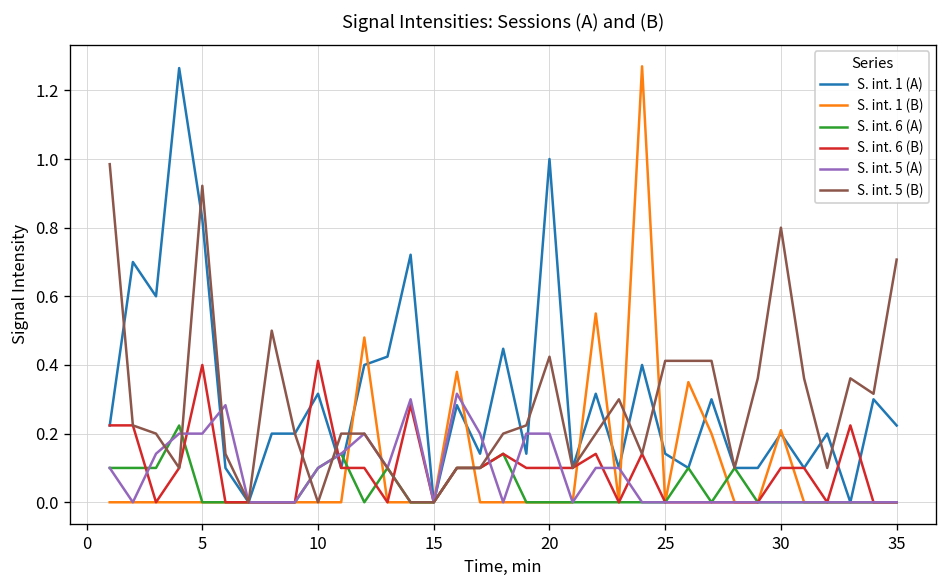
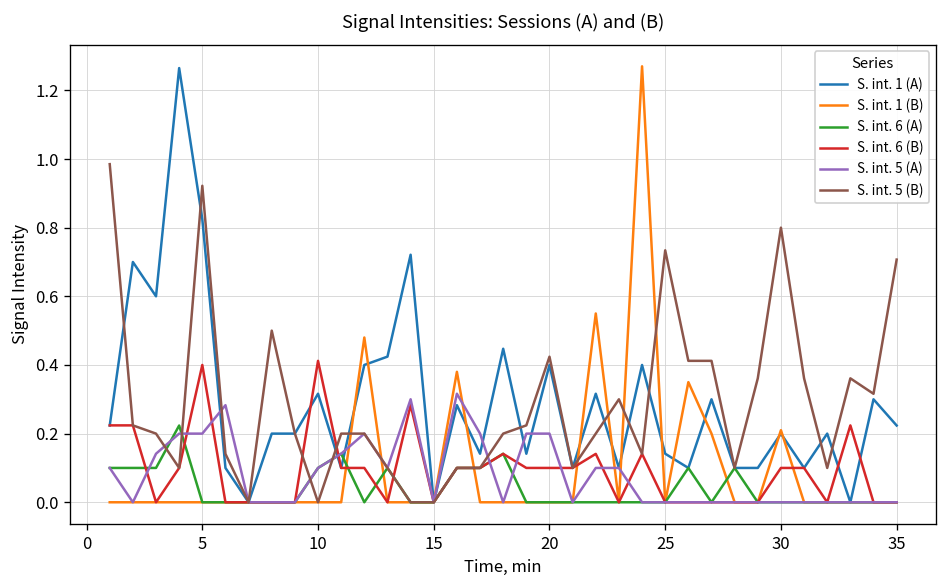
S. int. 1 (A), 20: 1.0 -> 0.4
S. int. 5 (B), 25: 0.41 -> 0.73
